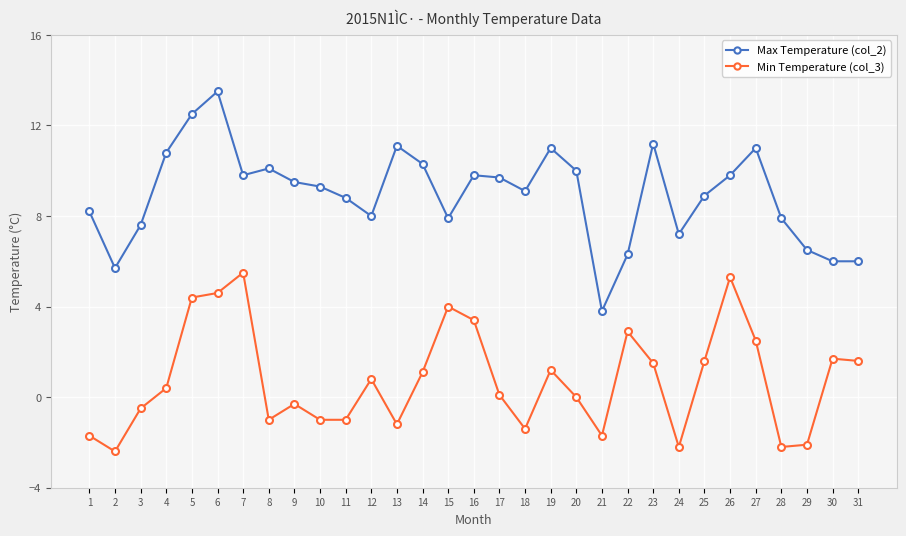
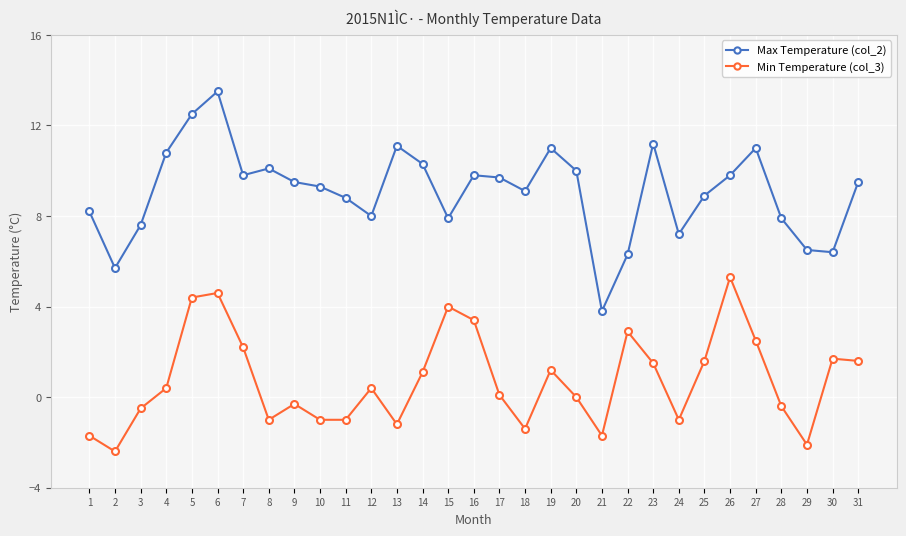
Min Temperature (col_3), 7: 5.5 -> 2.2
Min Temperature (col_3), 12: 0.8 -> 0.4
Min Temperature (col_3), 24: -2.2 -> -1.0
Min Temperature (col_3), 28: -2.2 -> -0.4
Max Temperature (col_2), 30: 6.0 -> 6.4
Max Temperature (col_2), 31: 6.0 -> 9.5
